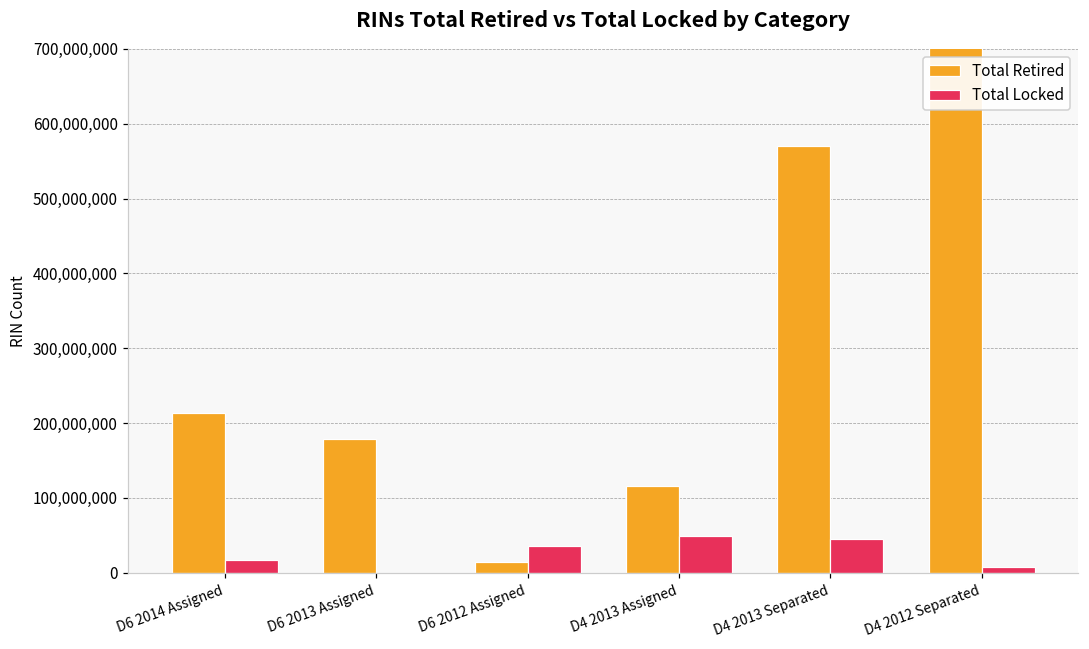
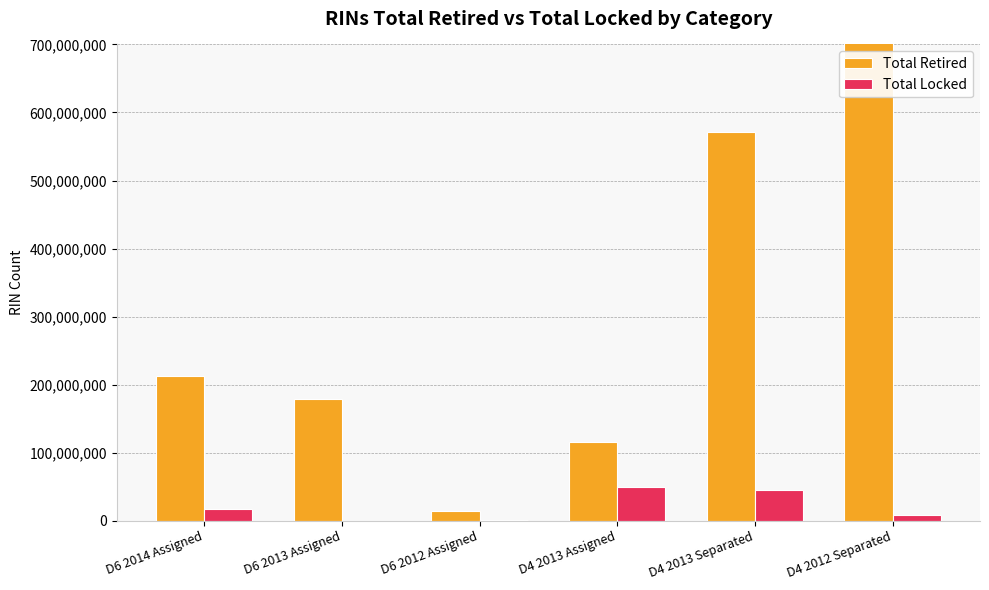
Total Locked, D6 2012 Assigned: 40,000,000 -> 0
